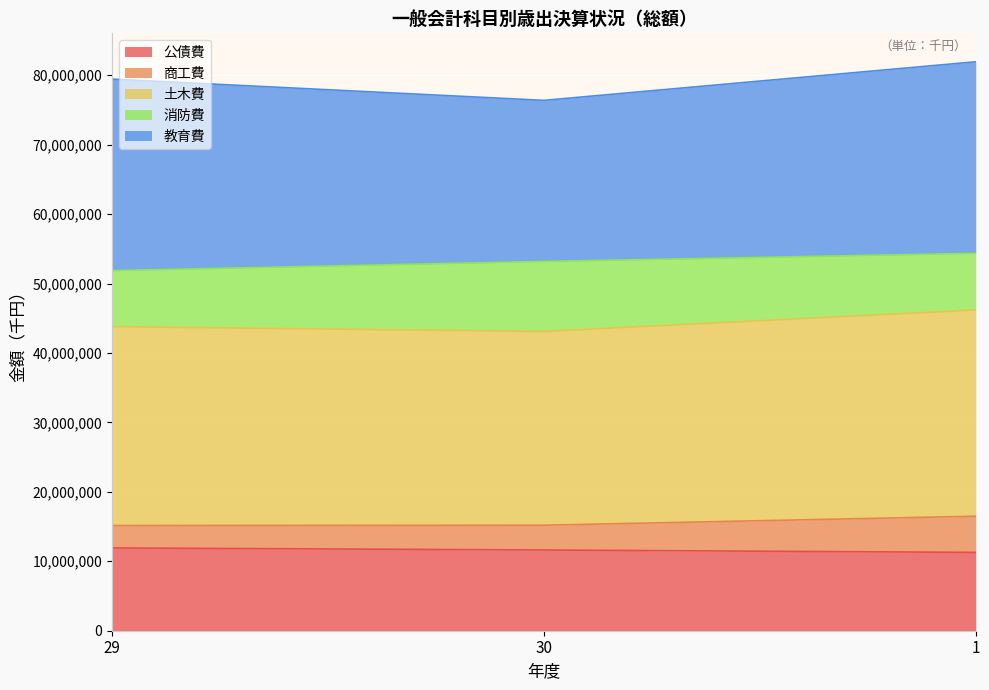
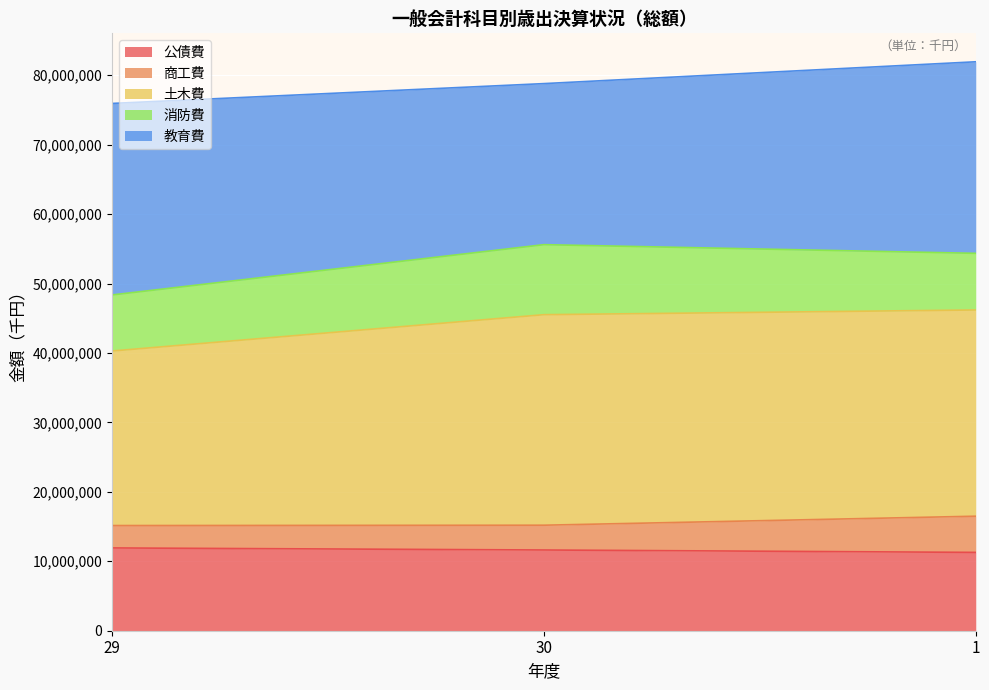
土木費, 29: 29,000,000 -> 25,000,000
土木費, 30: 28,000,000 -> 30,000,000
